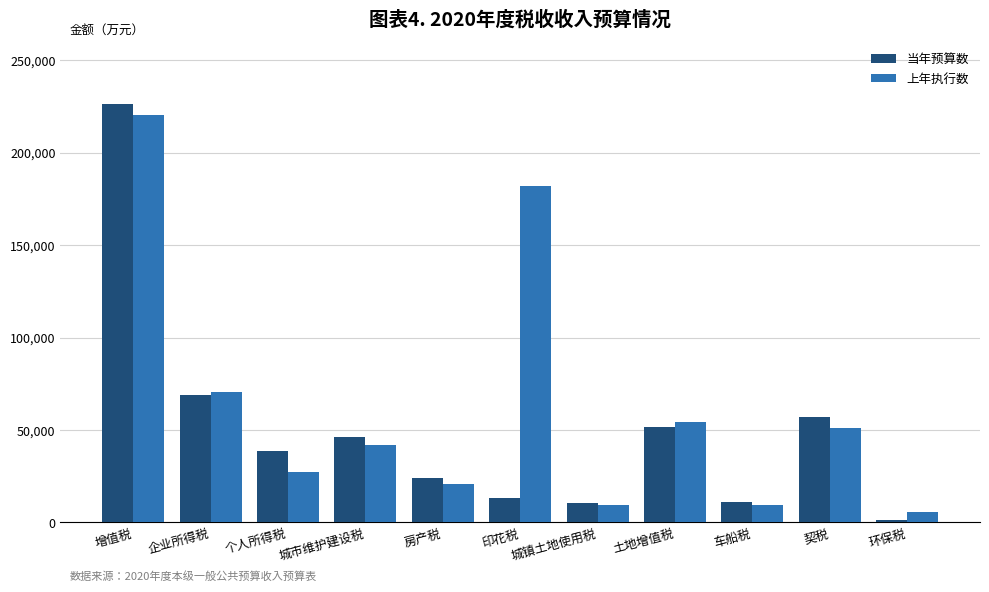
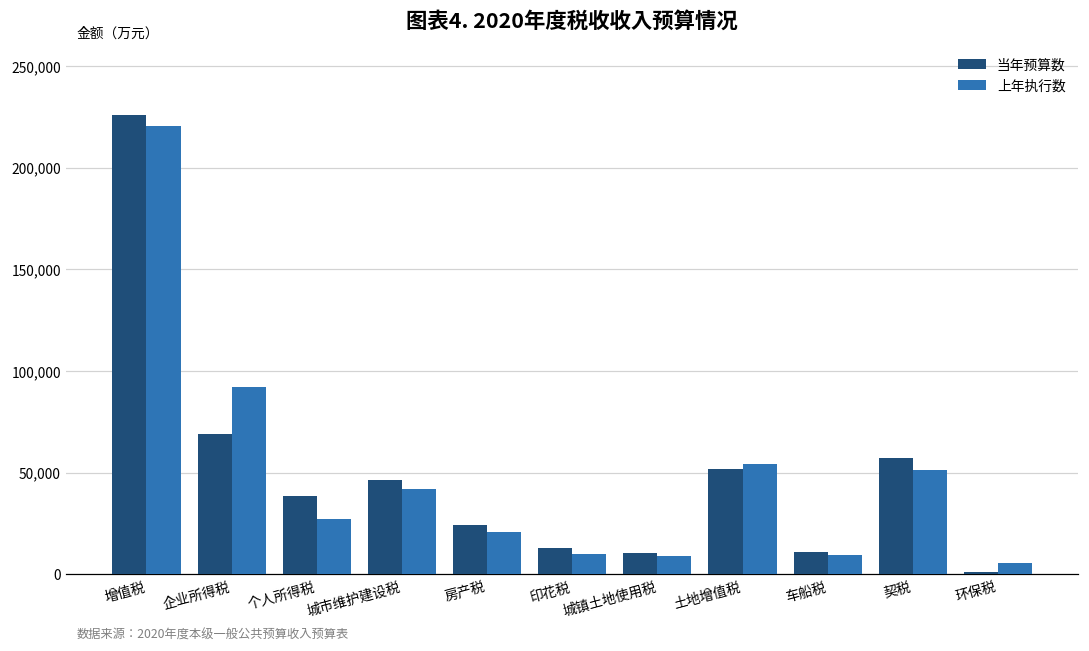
上年执行数, 企业所得税: 70,000 -> 92,000
上年执行数, 印花税: 182,000 -> 10,000
